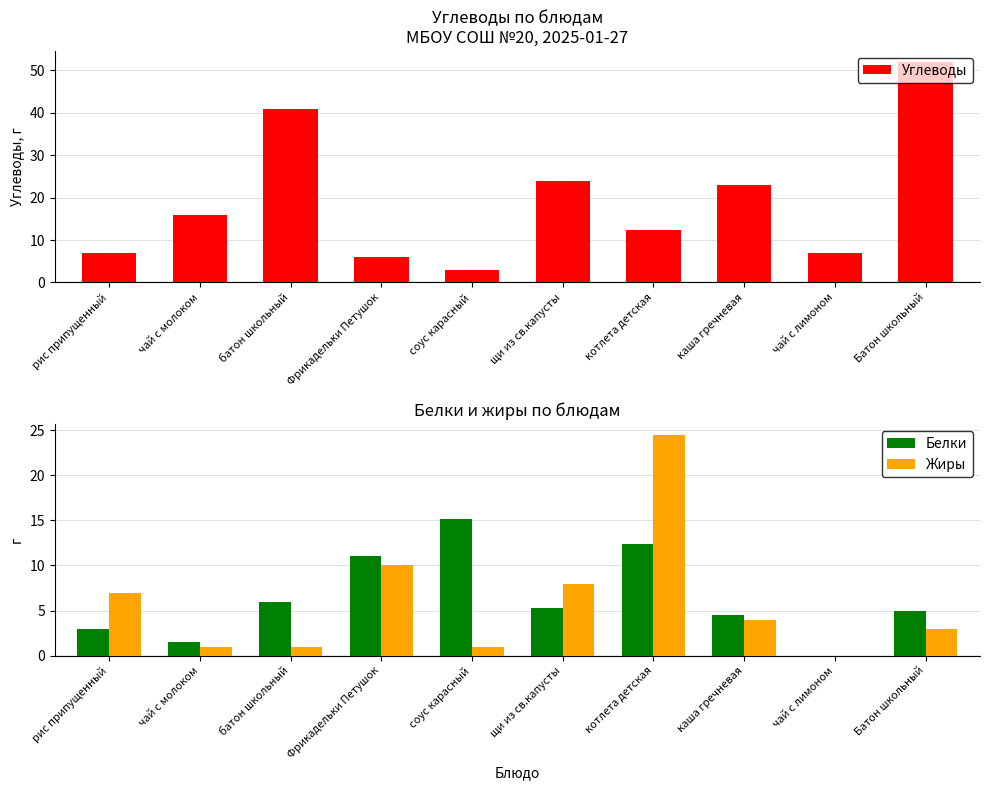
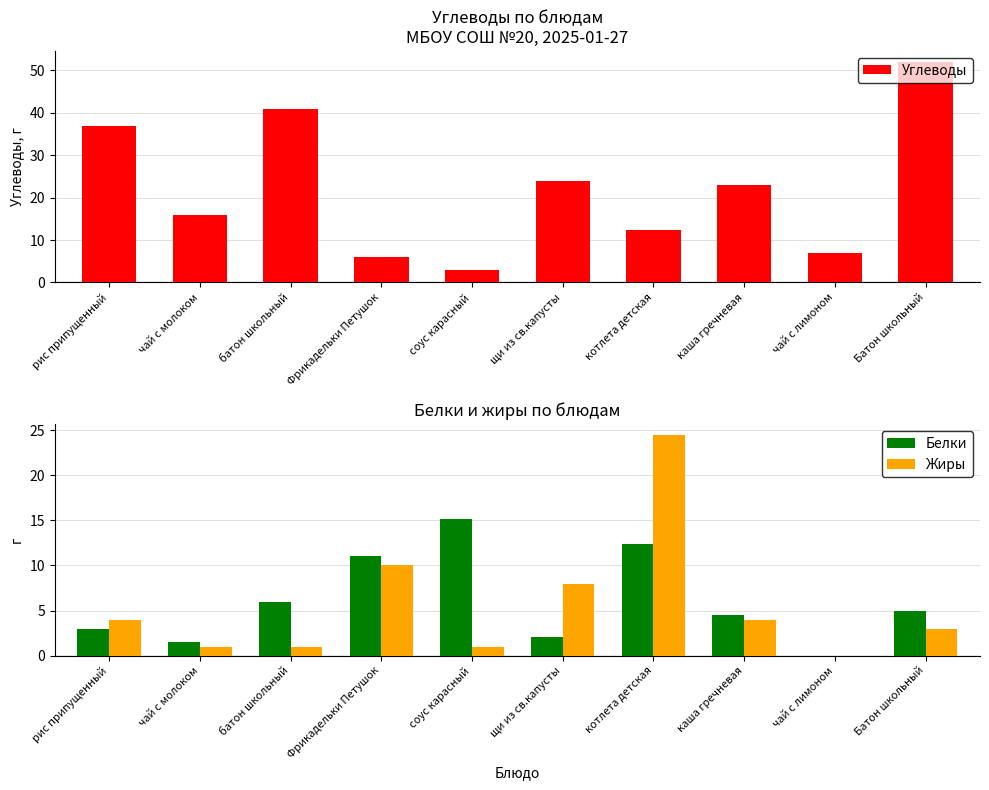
Углеводы по блюдам МБОУ СОШ №20, 2025-01-27, рис припущенный: 7 -> 37
Белки и жиры по блюдам, Жиры, рис припущенный: 7 -> 4
Белки и жиры по блюдам, Белки, щи из св.капусты: 5 -> 2
